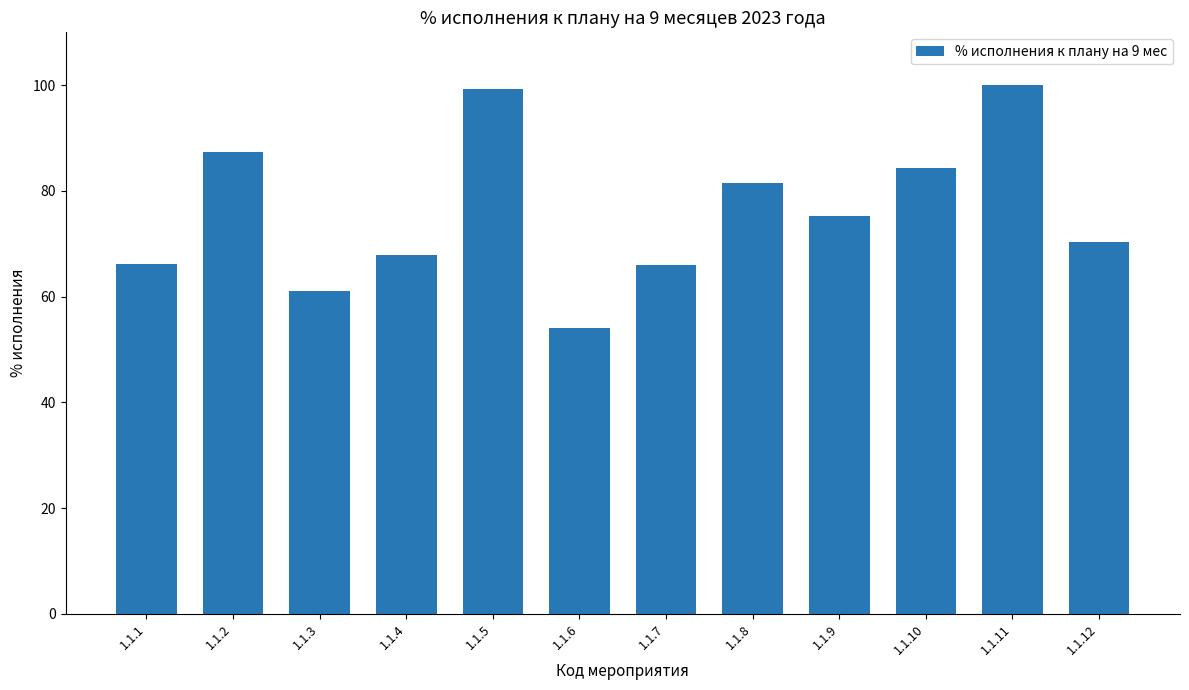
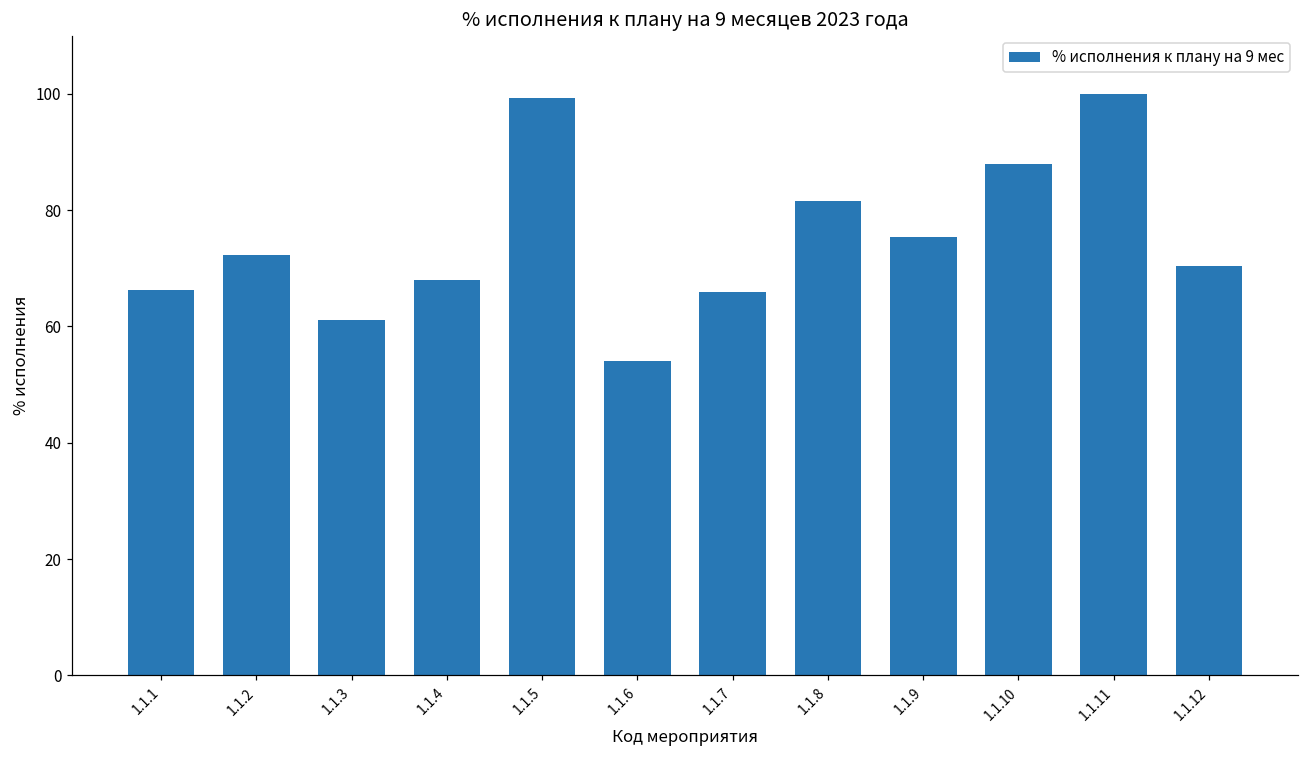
1.1.2: 87 -> 72
1.1.10: 84 -> 88
